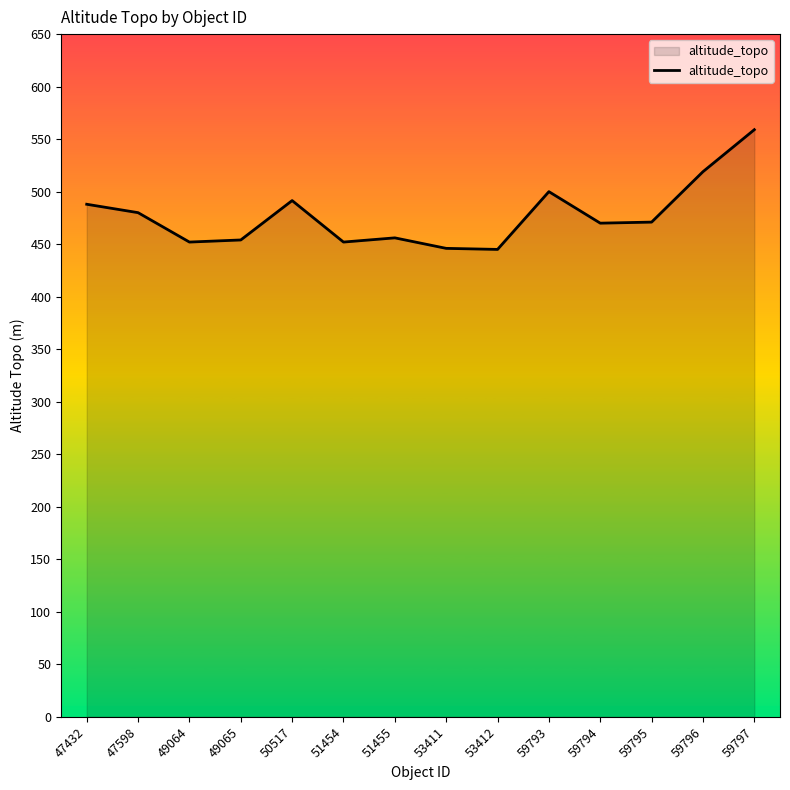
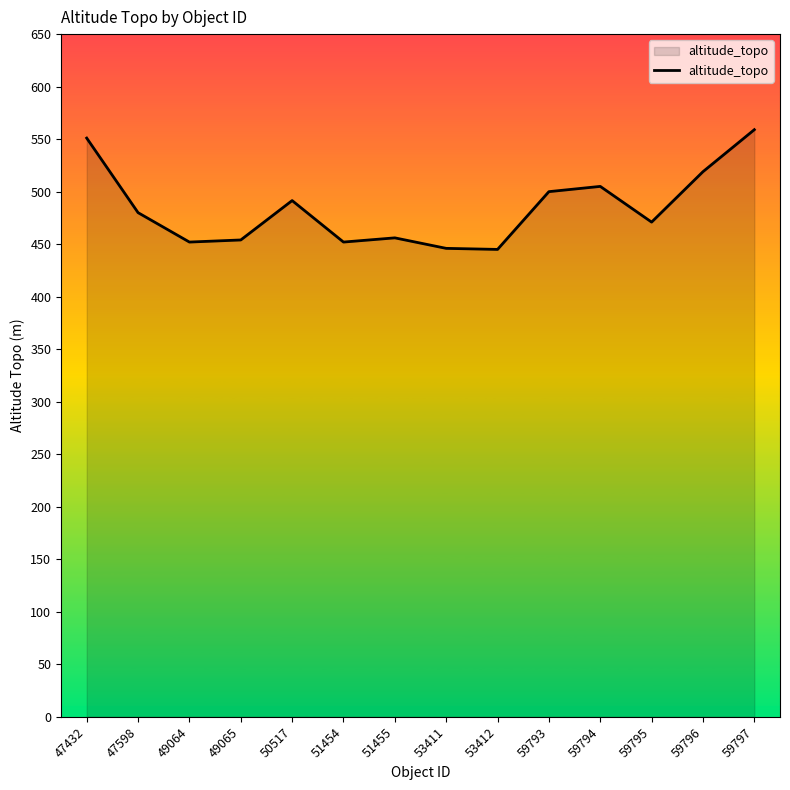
47432: 488 -> 551
59794: 470 -> 505
